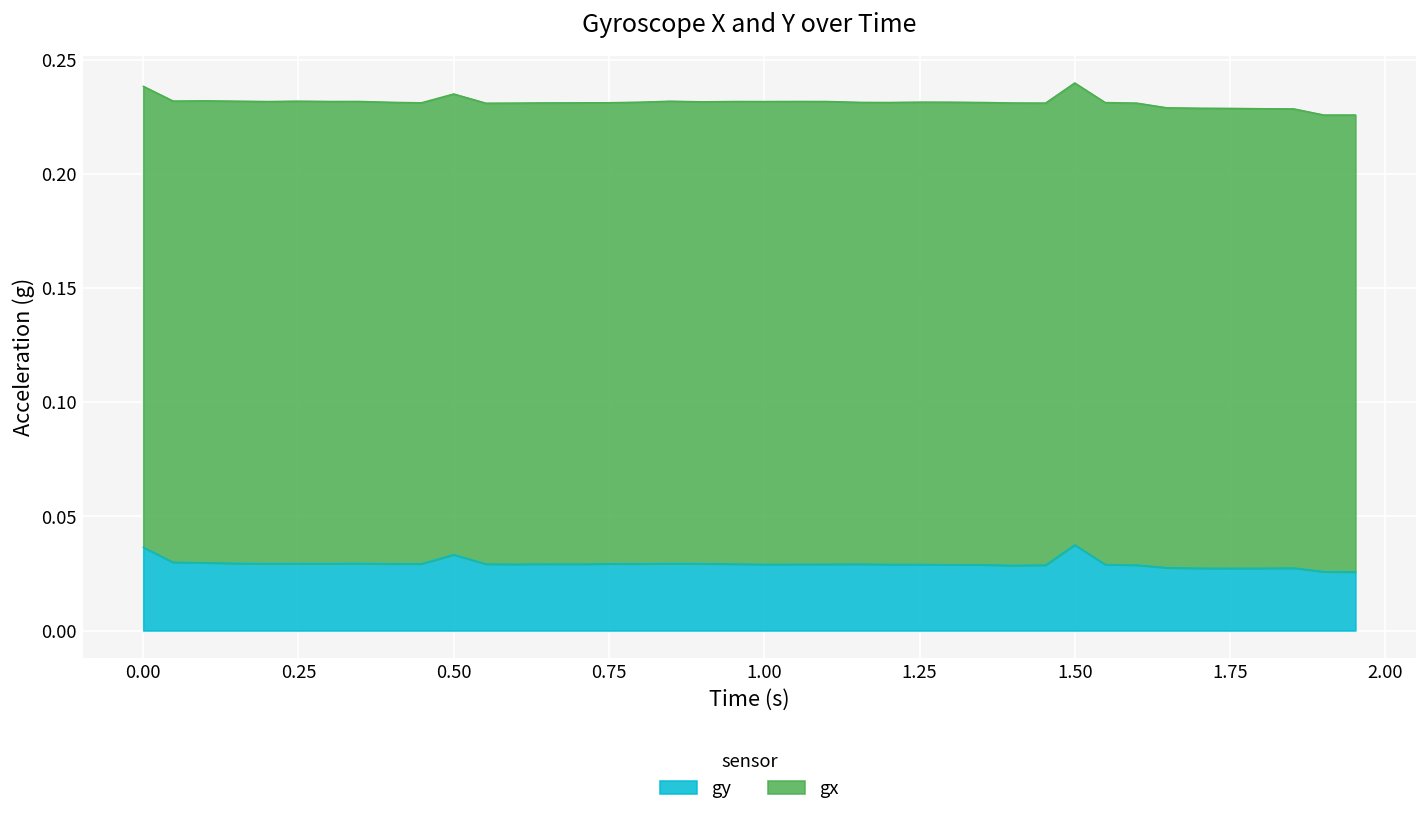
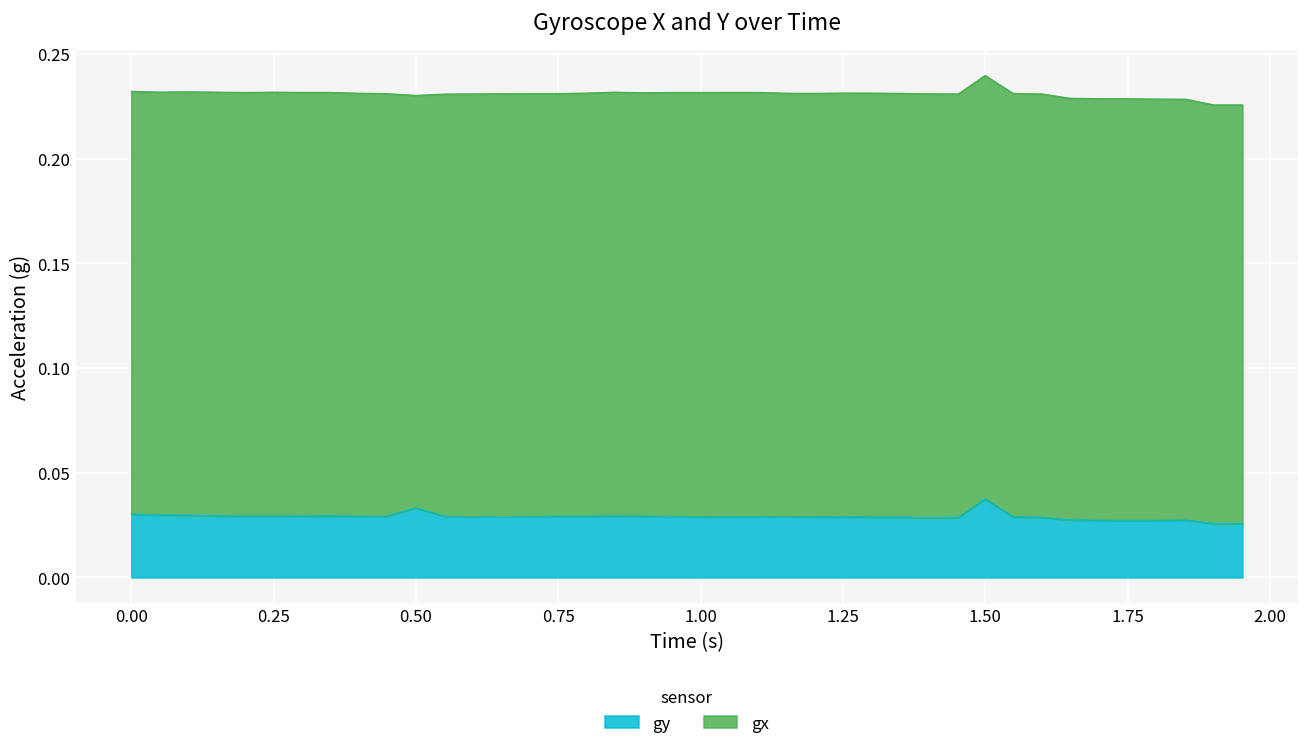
gy, 0.00: 0.036 -> 0.030
gx, 0.50: 0.202 -> 0.197
